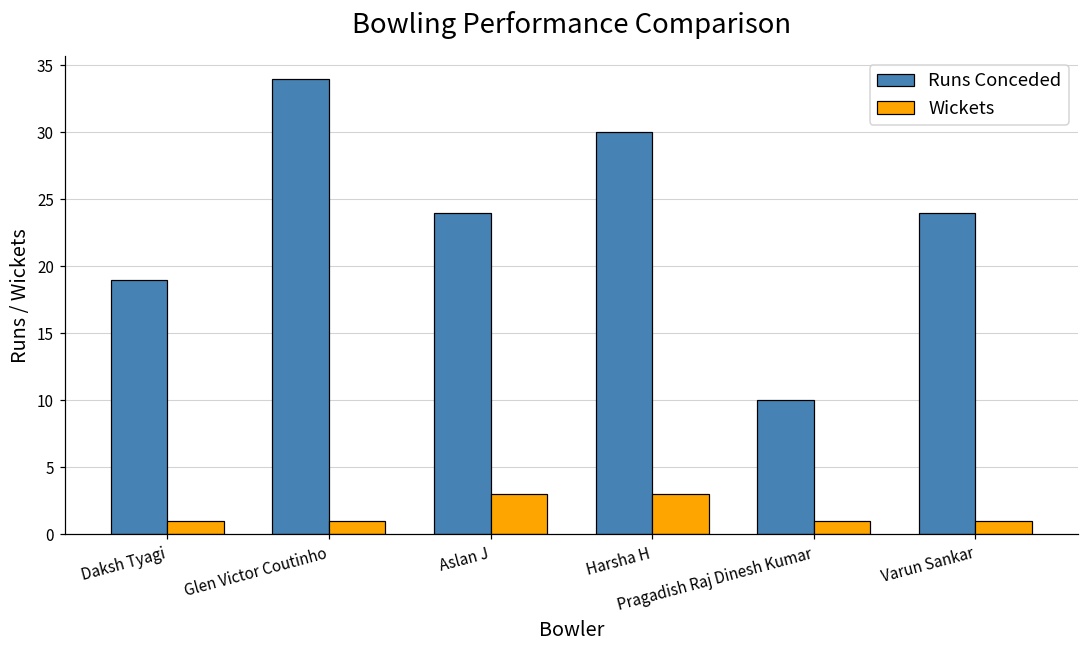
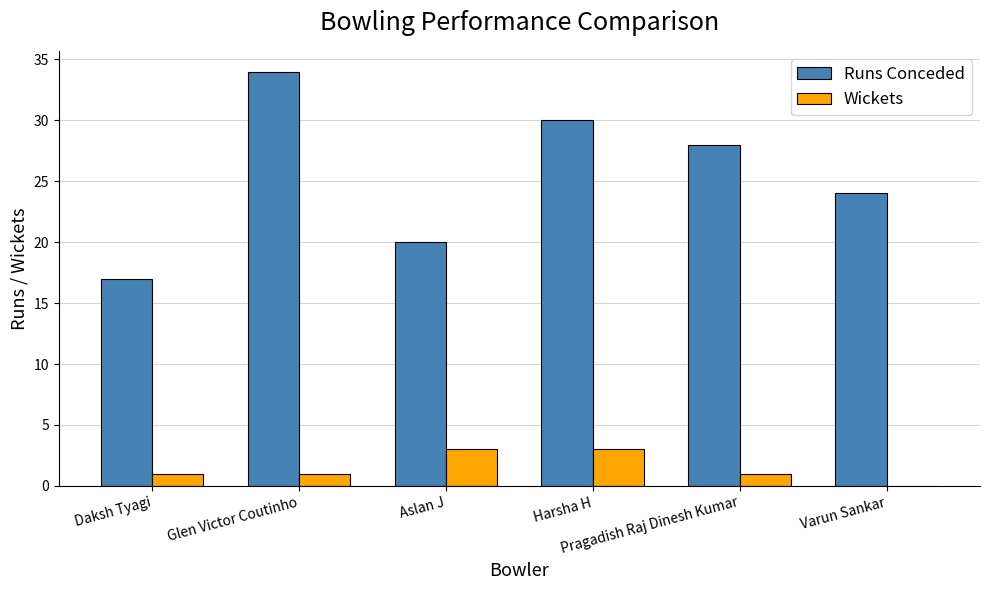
Runs Conceded, Daksh Tyagi: 19 -> 17
Runs Conceded, Aslan J: 24 -> 20
Runs Conceded, Pragadish Raj Dinesh Kumar: 10 -> 28
Wickets, Varun Sankar: 1 -> 0
